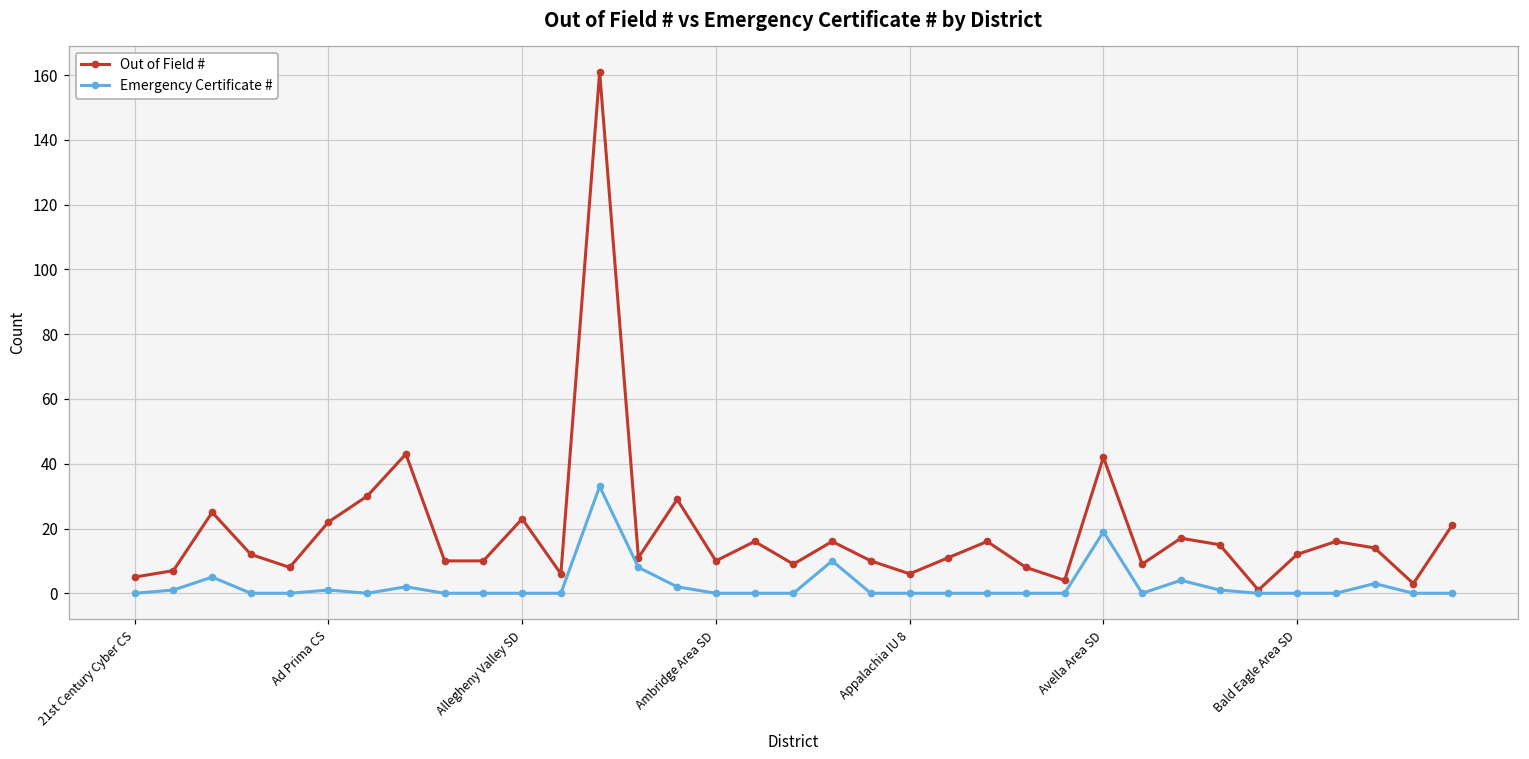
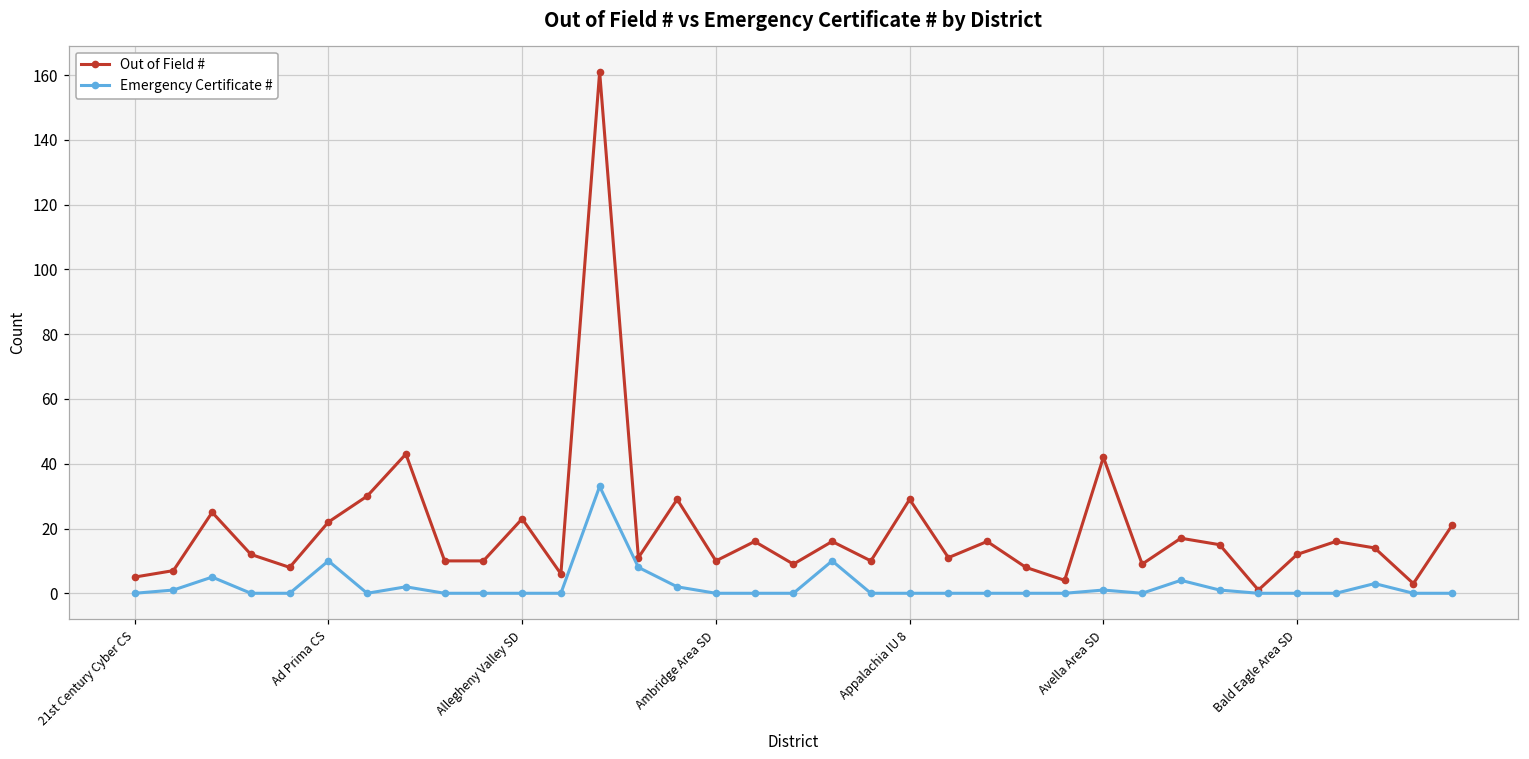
Emergency Certificate #, Ad Prima CS: 1 -> 10
Out of Field #, Appalachia IU 8: 6 -> 29
Emergency Certificate #, Avella Area SD: 19 -> 1
